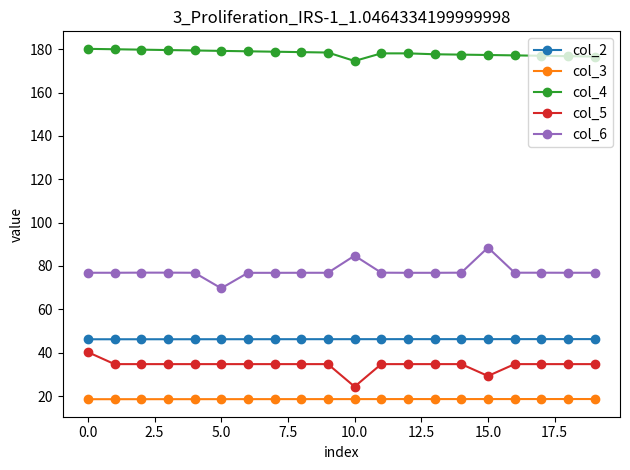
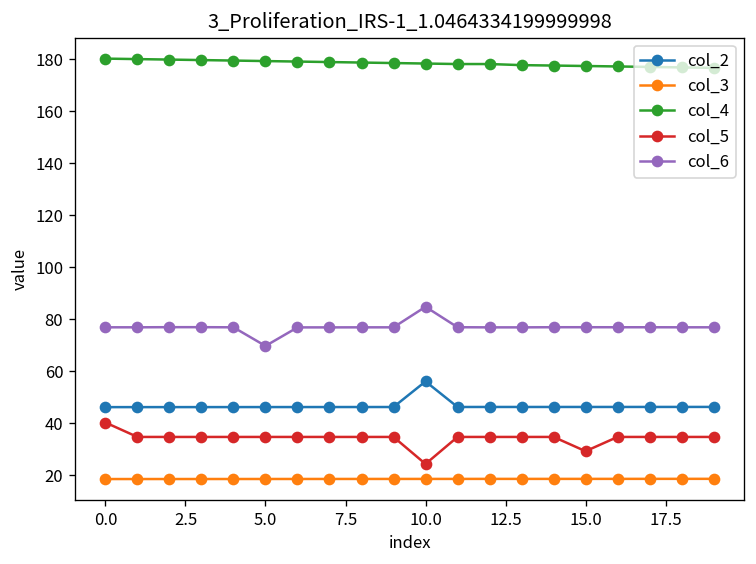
col_2, 10.0: 46 -> 56
col_4, 10.0: 175 -> 178
col_6, 15.0: 88 -> 77
